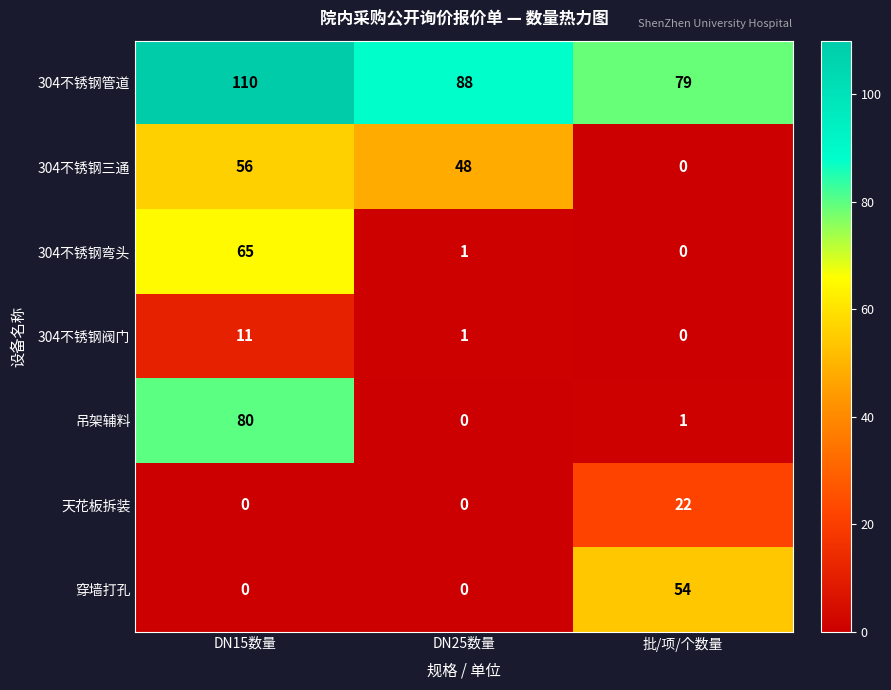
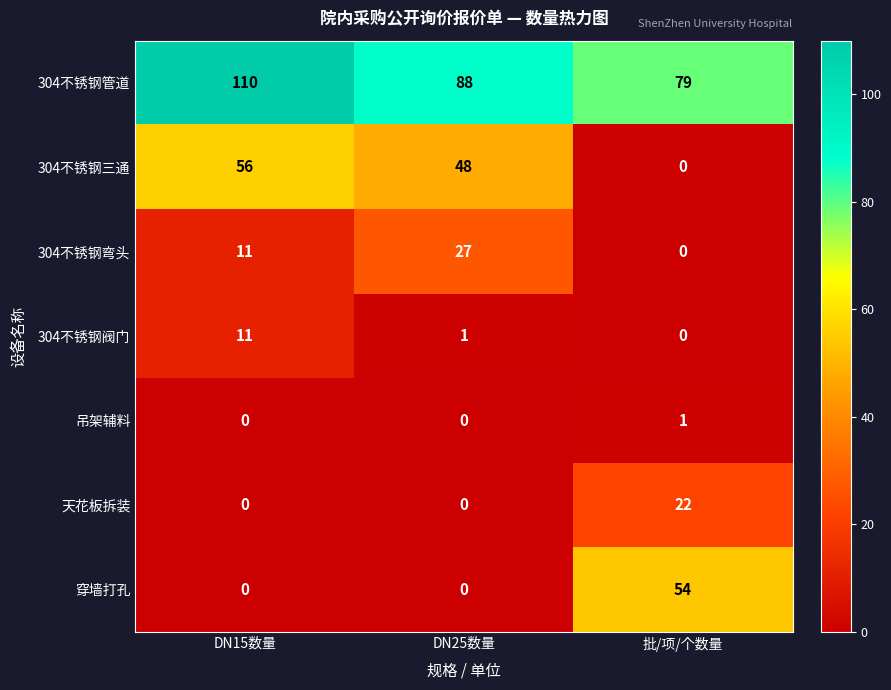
304不锈钢弯头, DN15数量: 65 -> 11
304不锈钢弯头, DN25数量: 1 -> 27
吊架辅料, DN15数量: 80 -> 0
